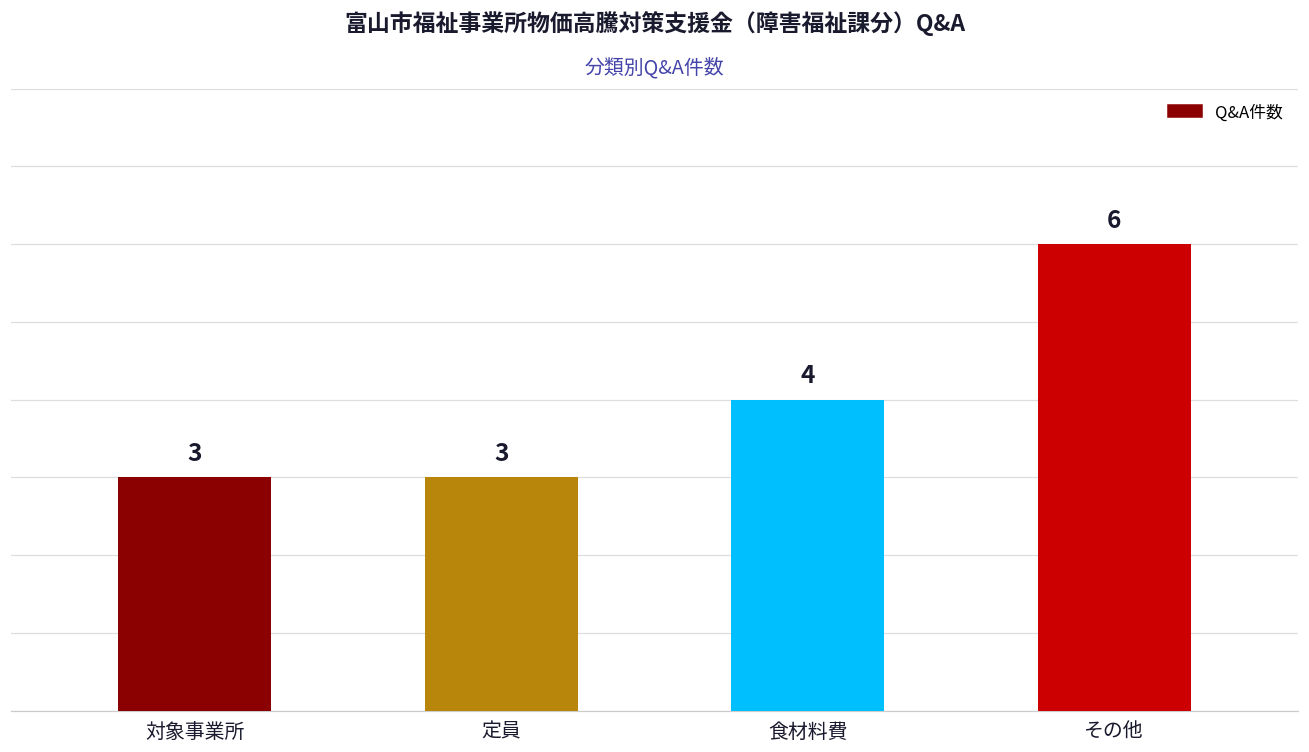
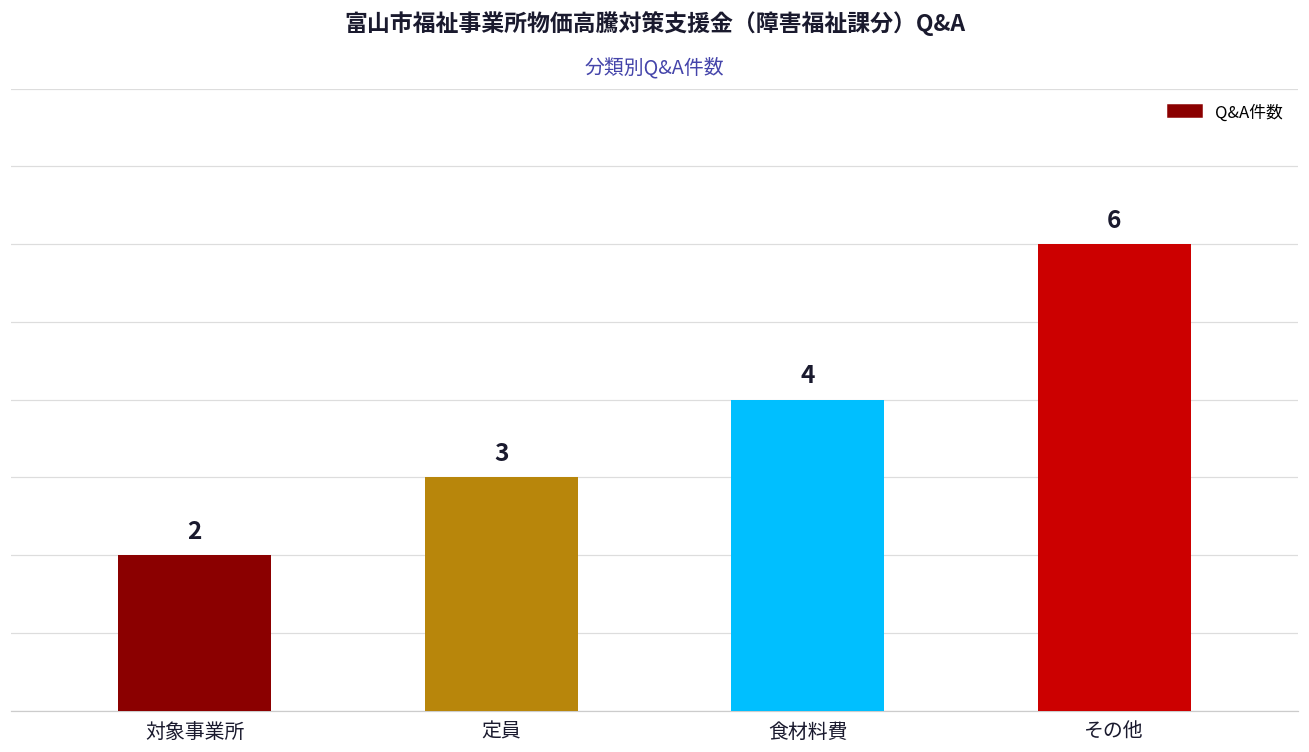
対象事業所: 3 -> 2
